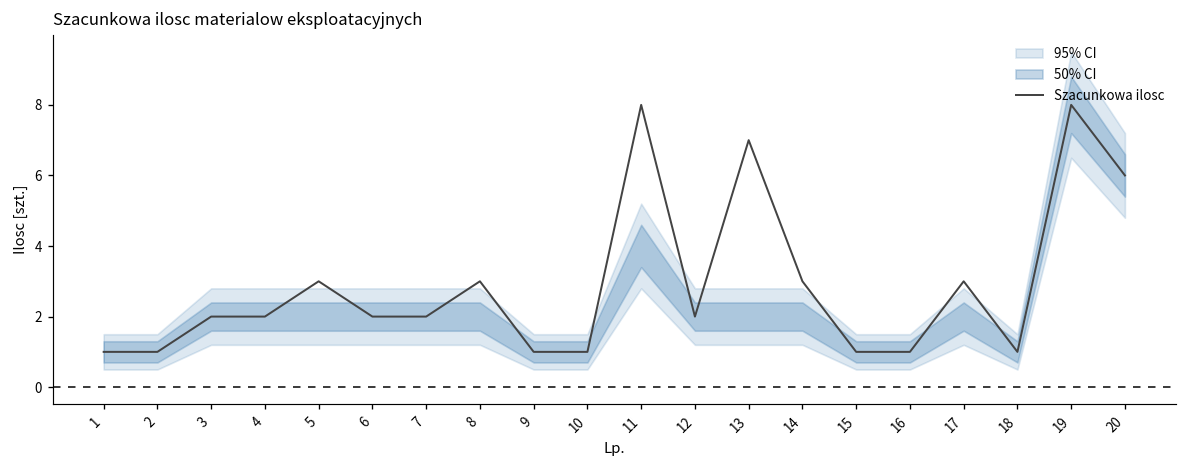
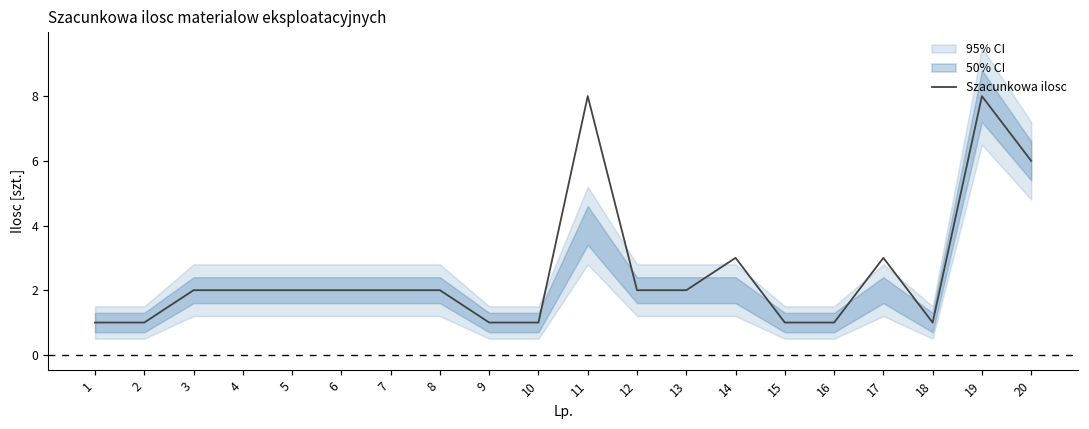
Szacunkowa ilosc, 5: 3 -> 2
Szacunkowa ilosc, 8: 3 -> 2
Szacunkowa ilosc, 13: 7 -> 2
